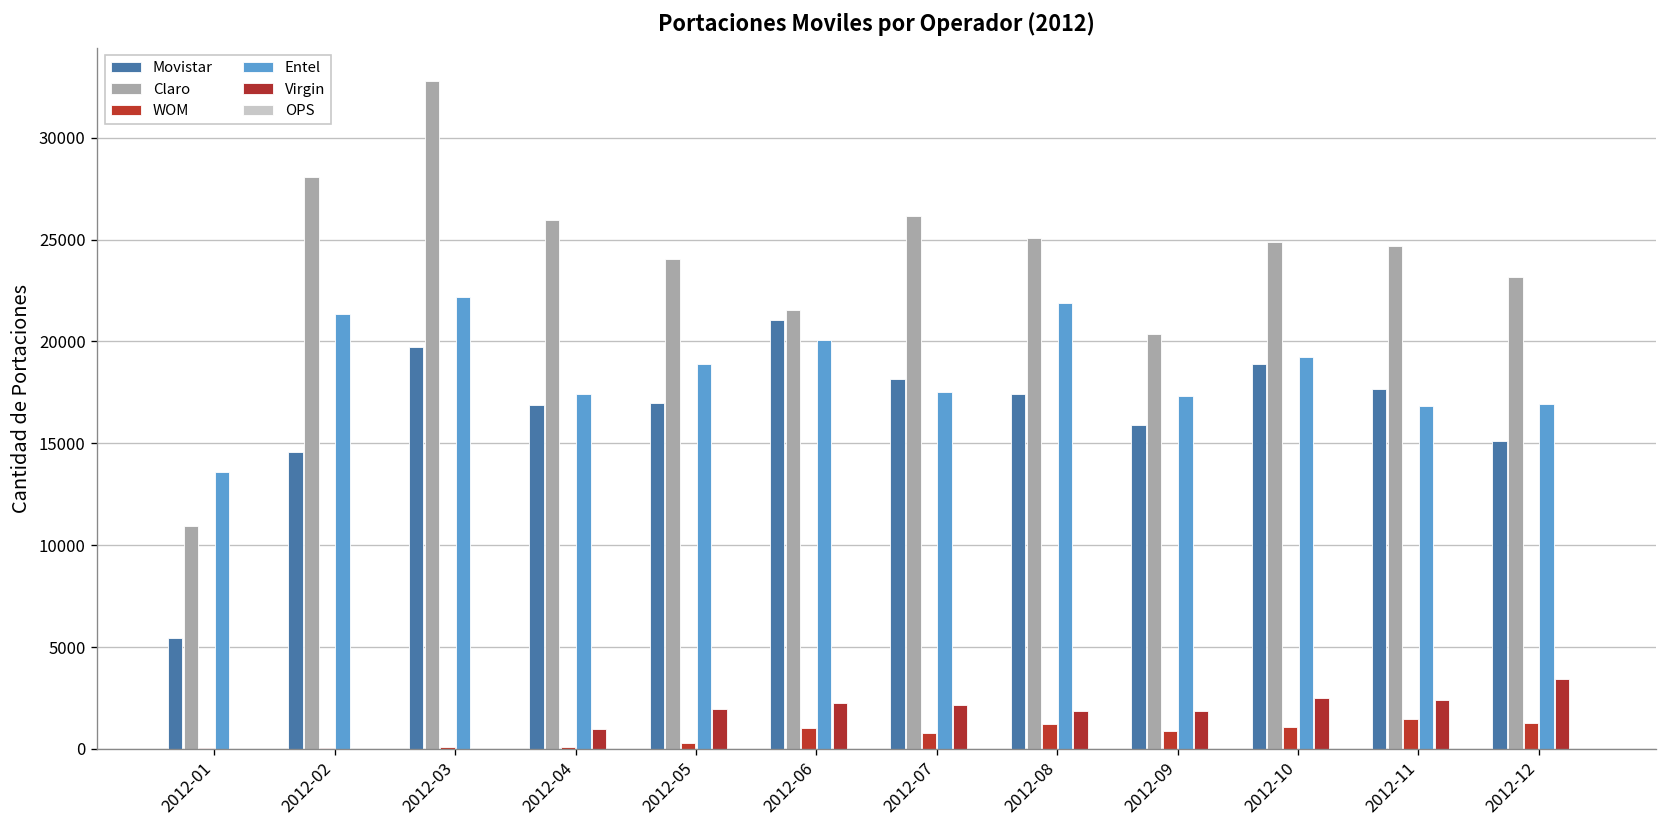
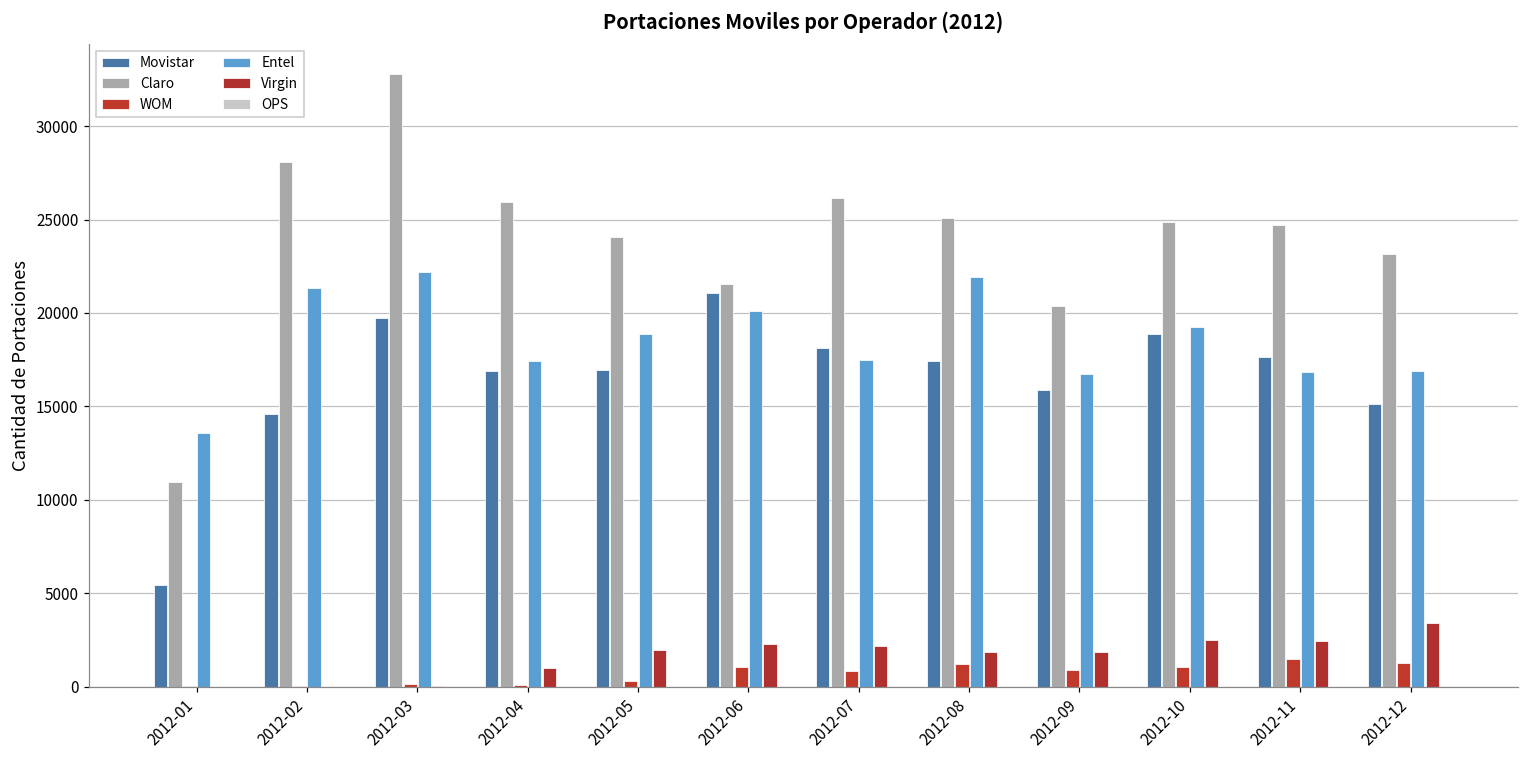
Entel, 2012-09: 17300 -> 16700
